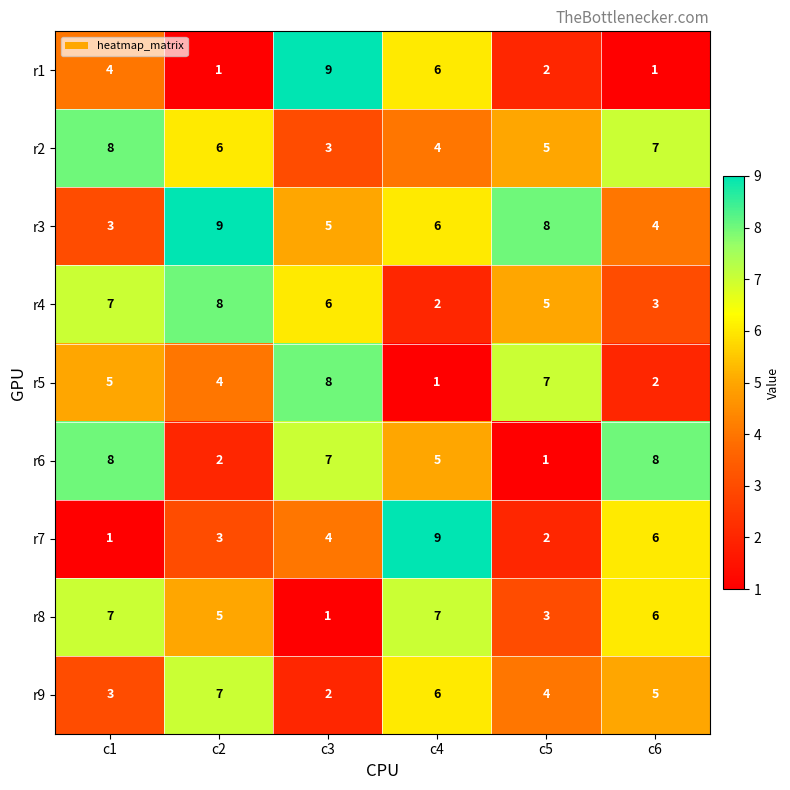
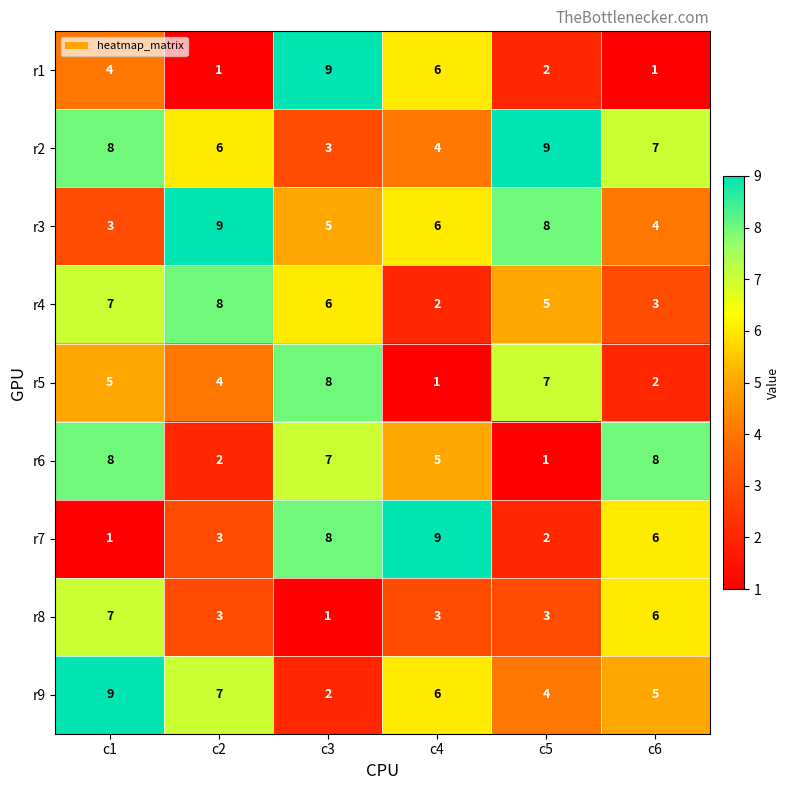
r2, c5: 5 -> 9
r7, c3: 4 -> 8
r8, c2: 5 -> 3
r8, c4: 7 -> 3
r9, c1: 3 -> 9
